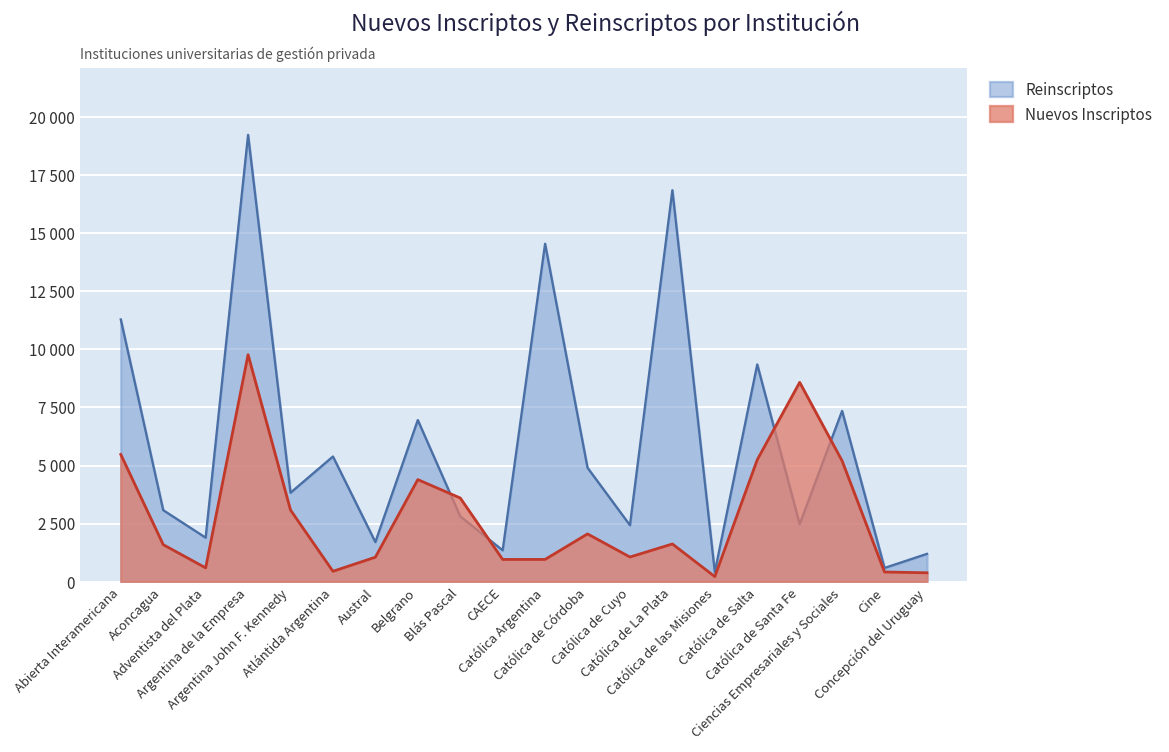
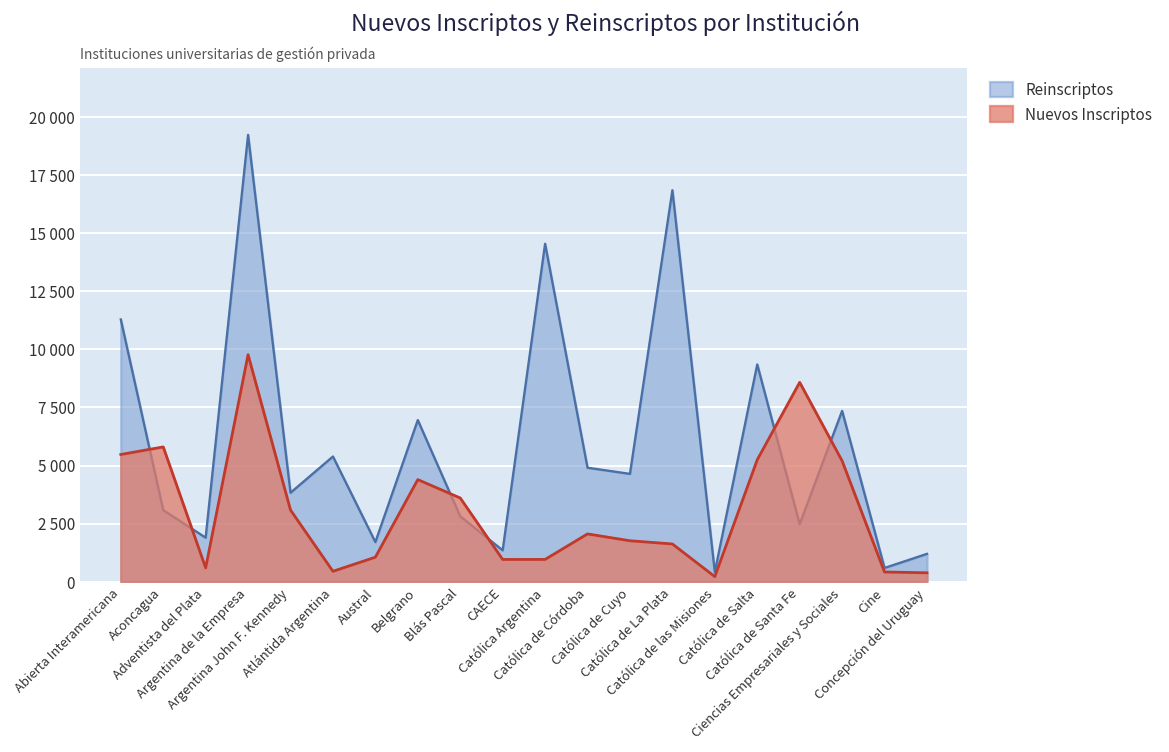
Nuevos Inscriptos, Aconcagua: 1600 -> 5800
Reinscriptos, Católica de Cuyo: 2400 -> 4600
Nuevos Inscriptos, Católica de Cuyo: 1100 -> 1800
